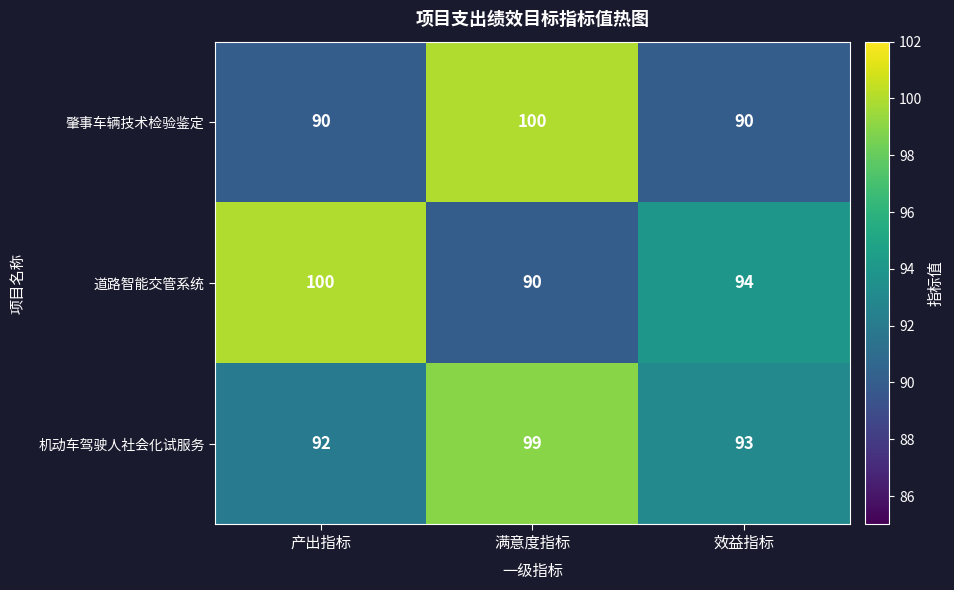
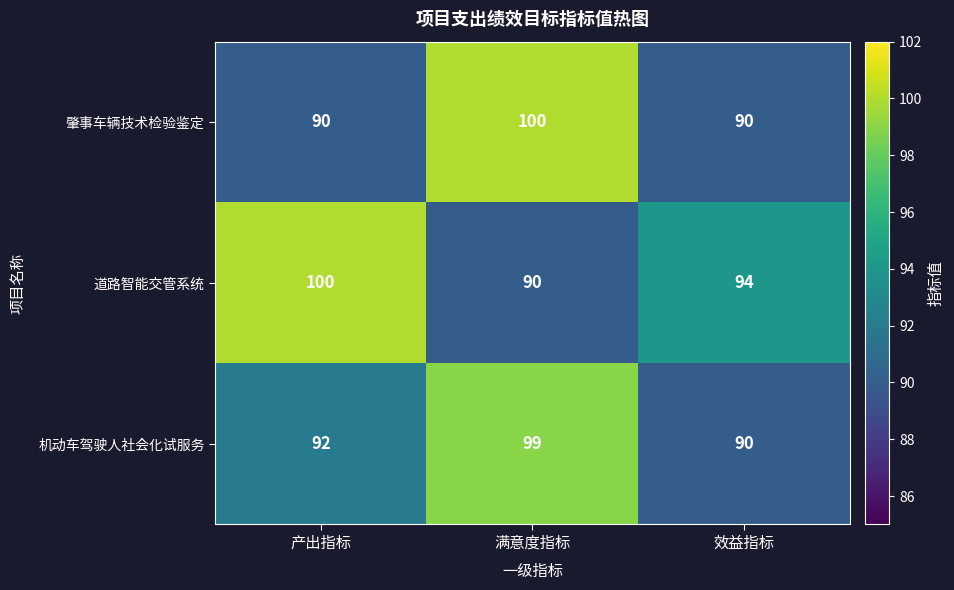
机动车驾驶人社会化试服务, 效益指标: 93 -> 90
